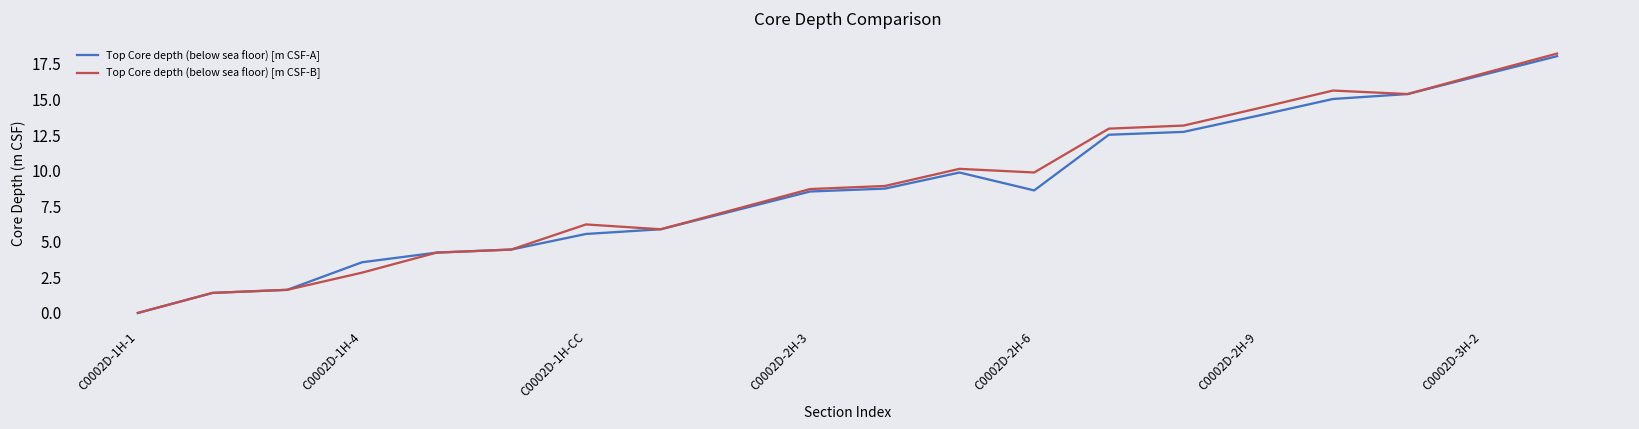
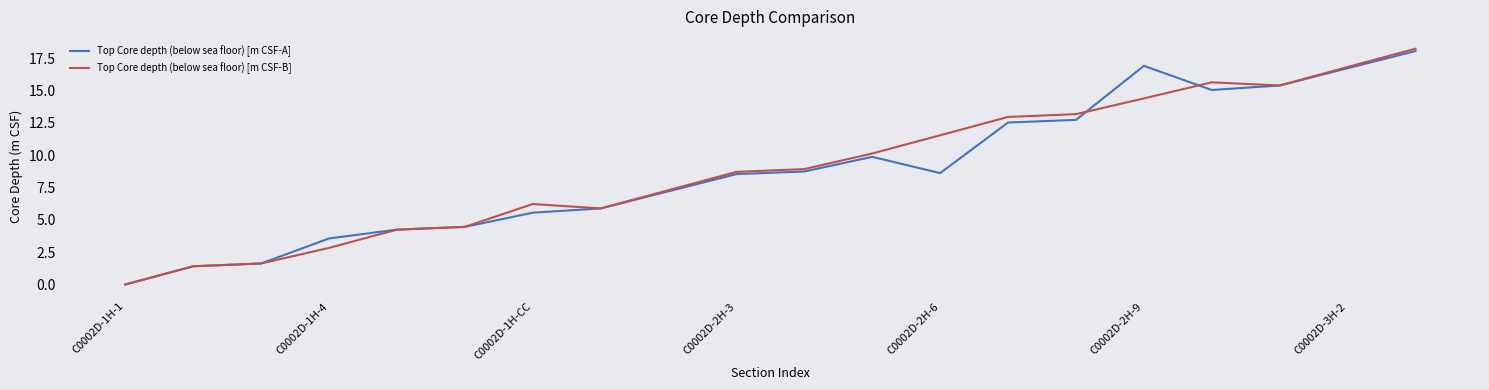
Top Core depth (below sea floor) [m CSF-B], C0002D-2H-6: 9.9 -> 11.5
Top Core depth (below sea floor) [m CSF-A], C0002D-2H-9: 13.9 -> 16.9
